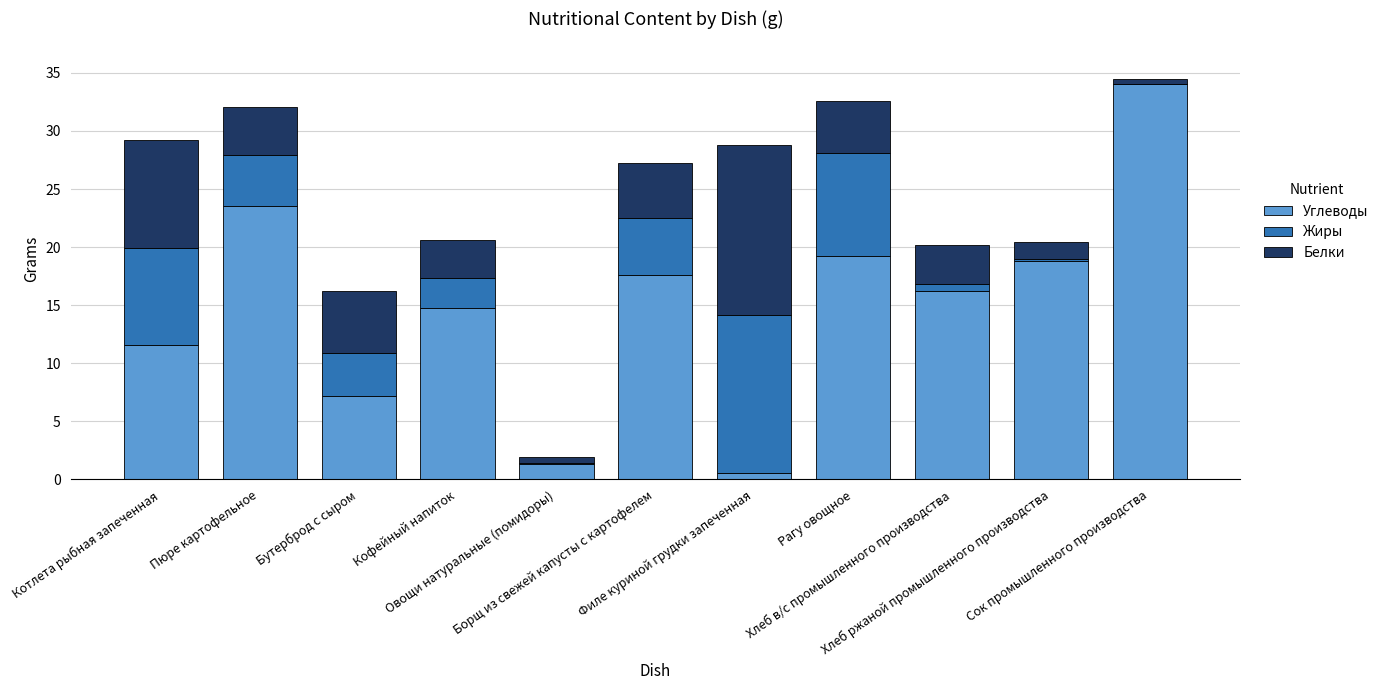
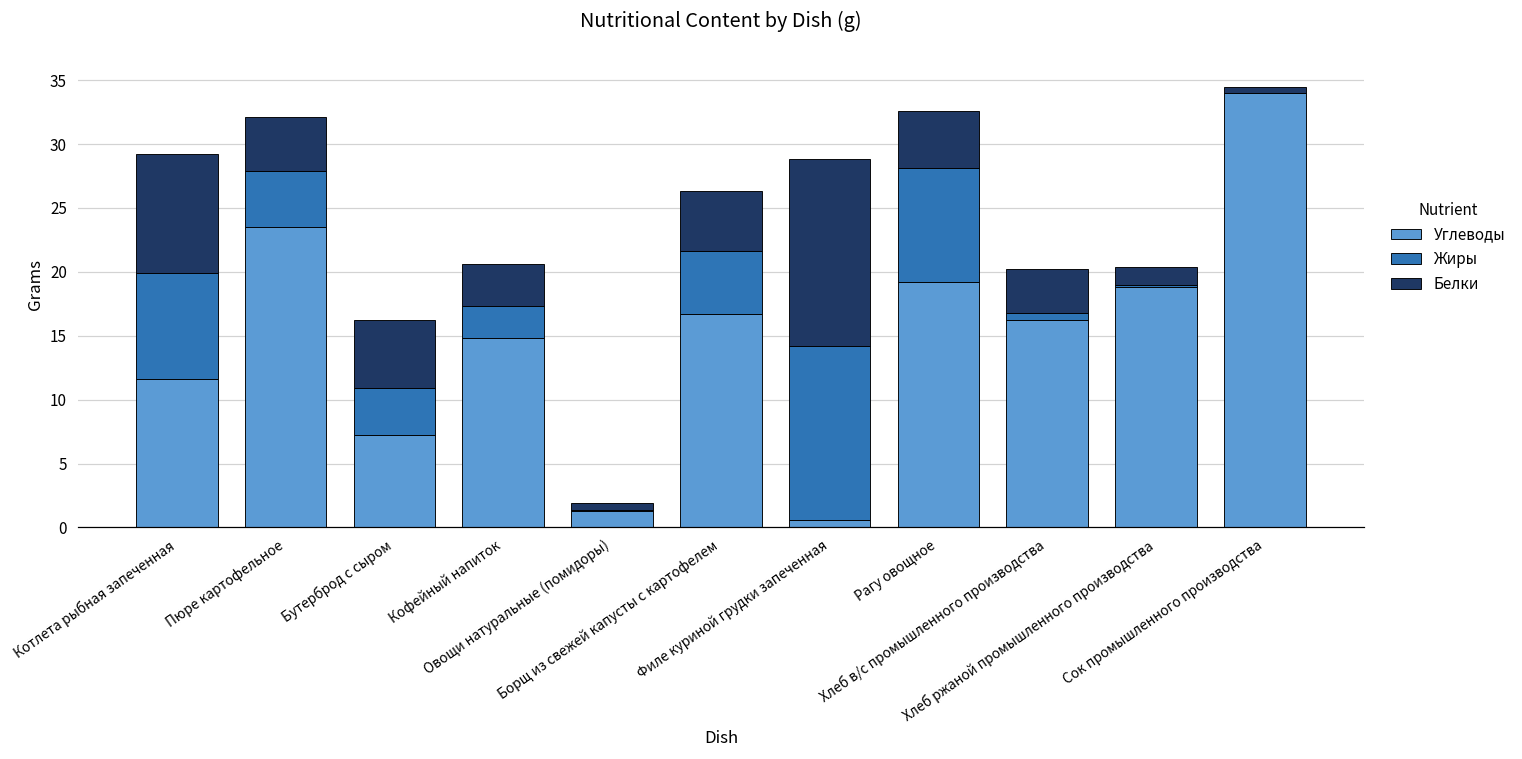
Углеводы, Борщ из свежей капусты с картофелем: 17.6 -> 16.7
